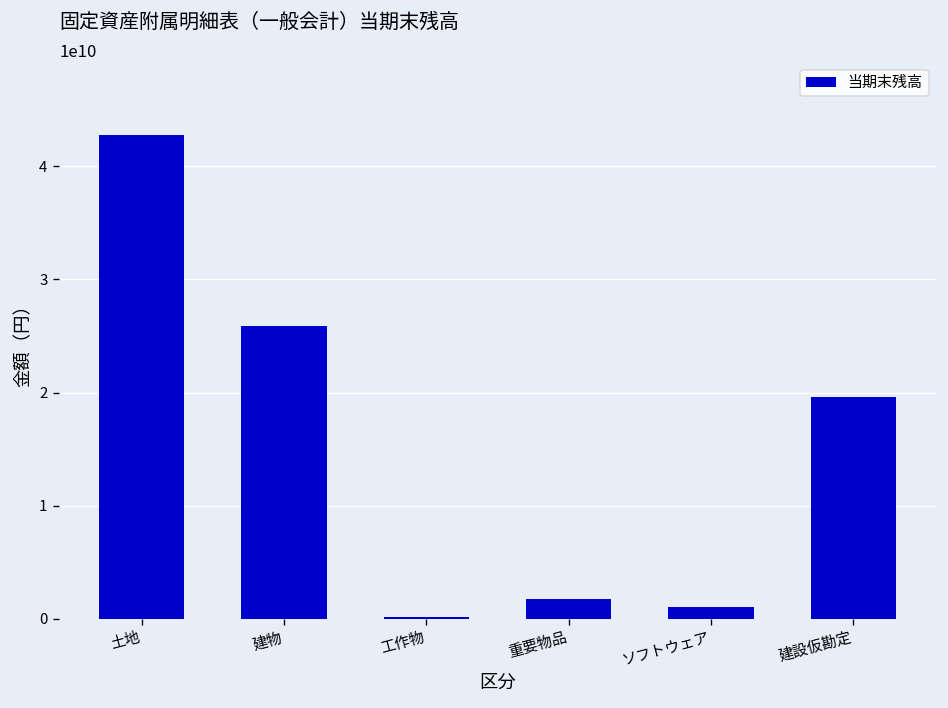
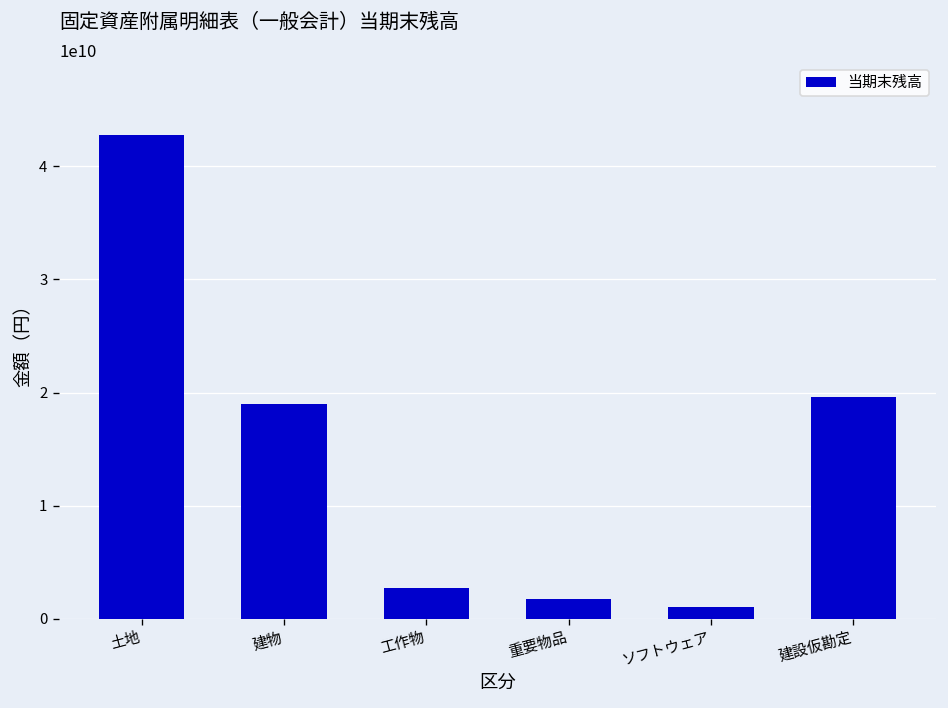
建物: 26000000000 -> 19000000000
工作物: 0 -> 3000000000
